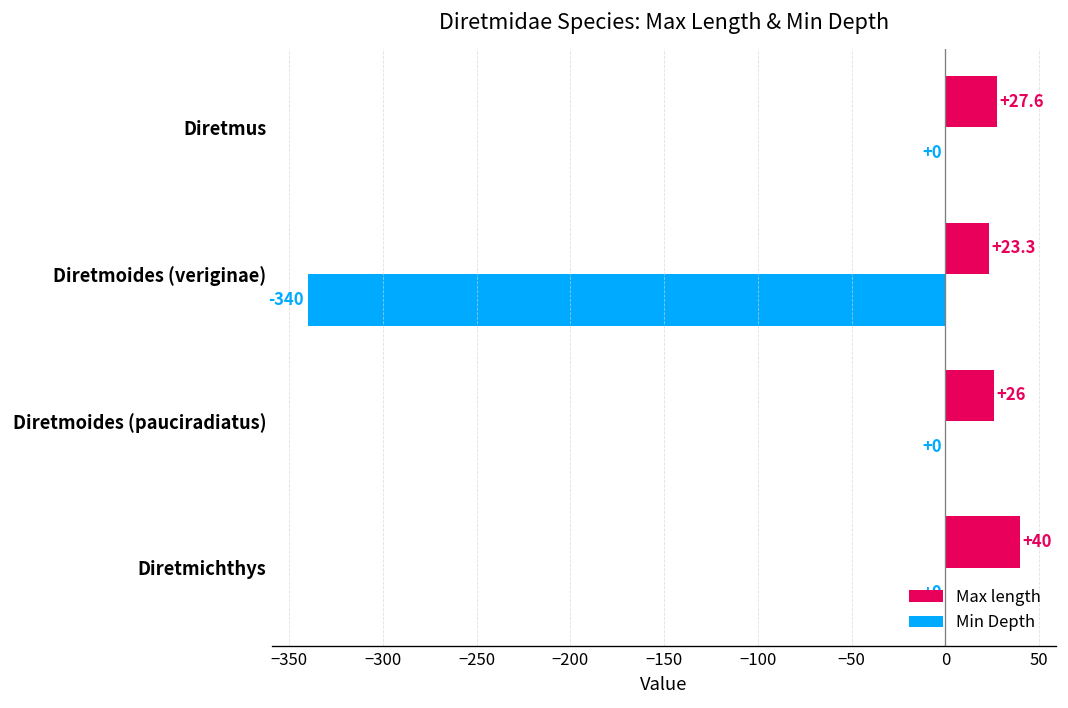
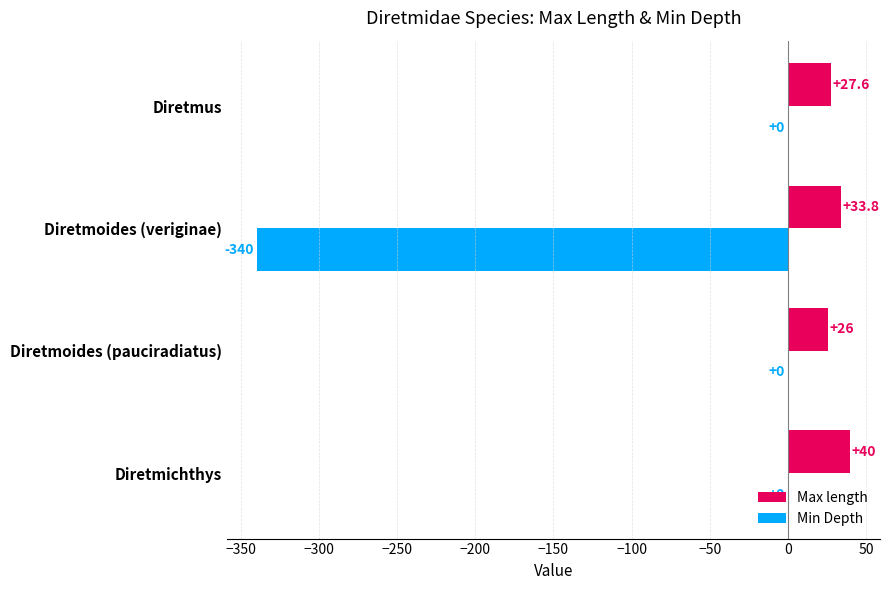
Max length, Diretmoides (veriginae): +23.3 -> +33.8
